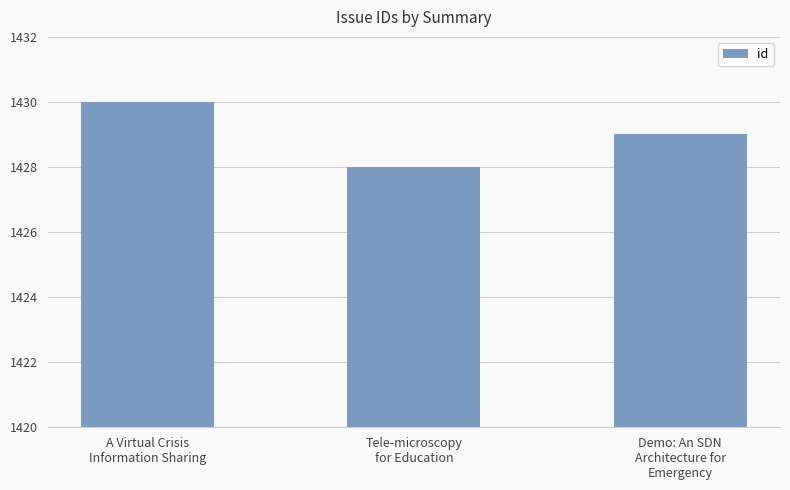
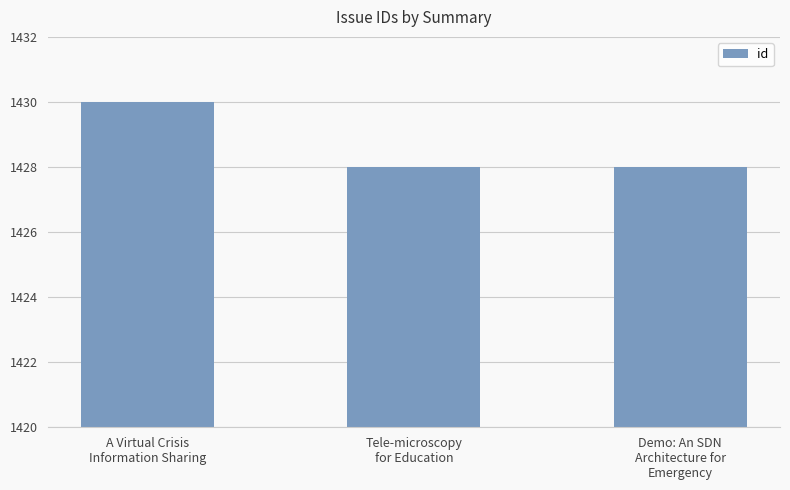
Demo: An SDN Architecture for Emergency: 1429 -> 1428
